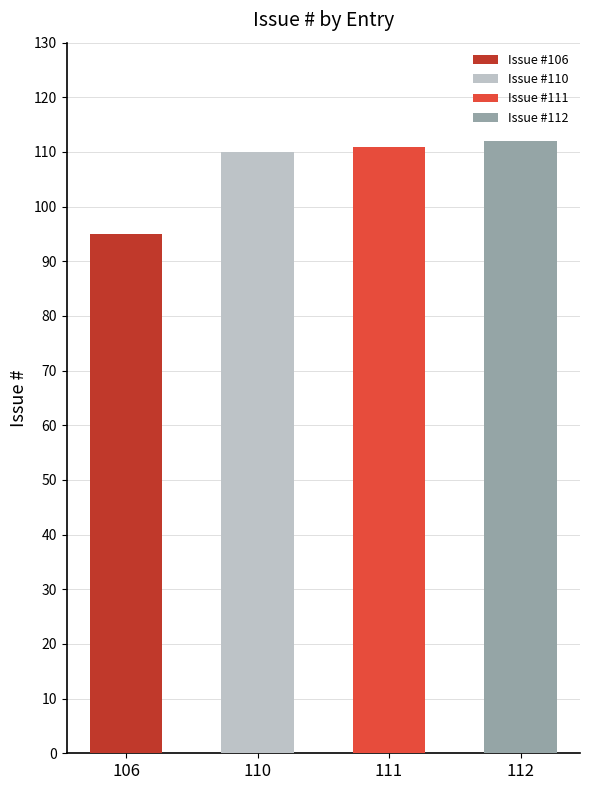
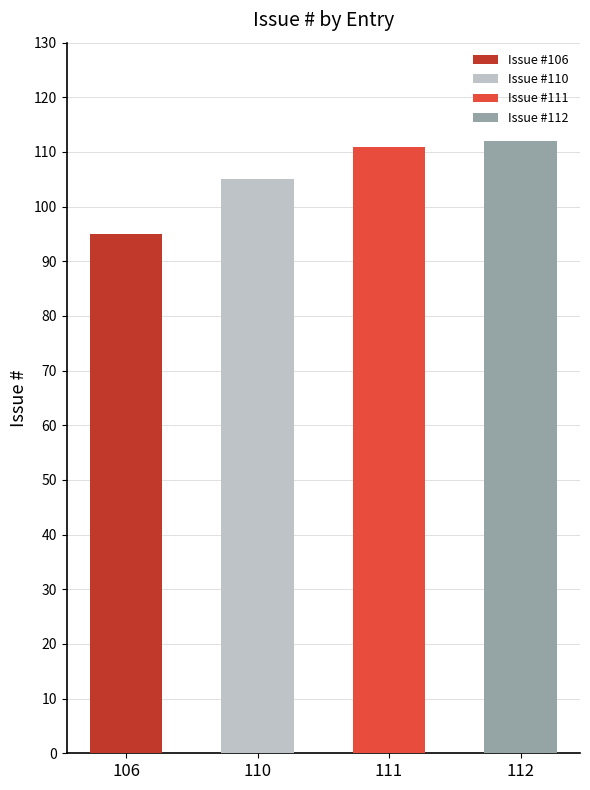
110: 110 -> 105
